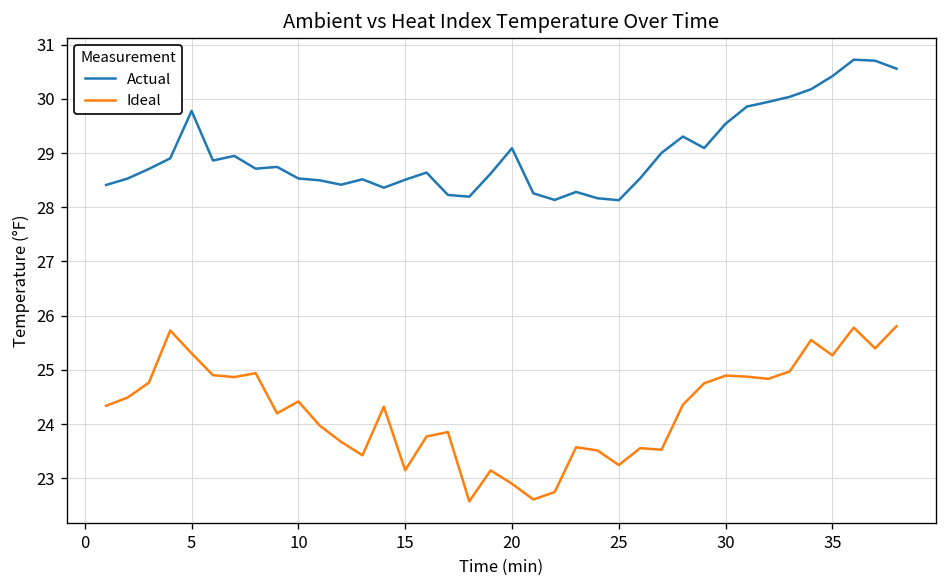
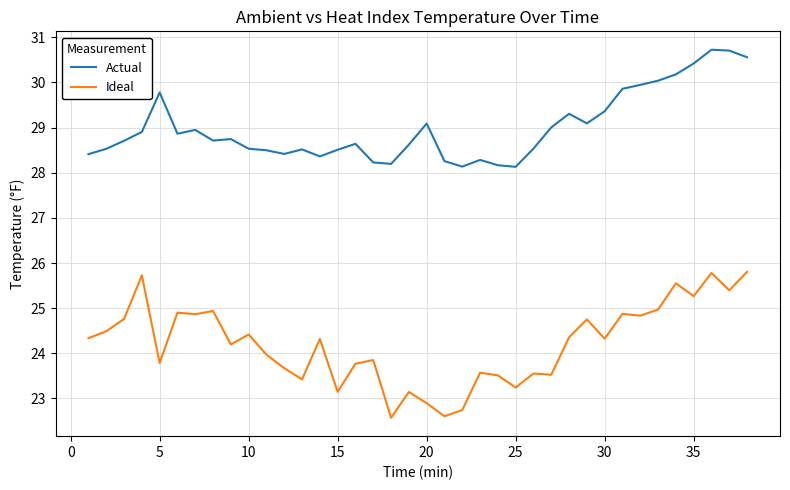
Ideal, 5: 25.3 -> 23.8
Actual, 30: 29.5 -> 29.4
Ideal, 30: 24.9 -> 24.3
